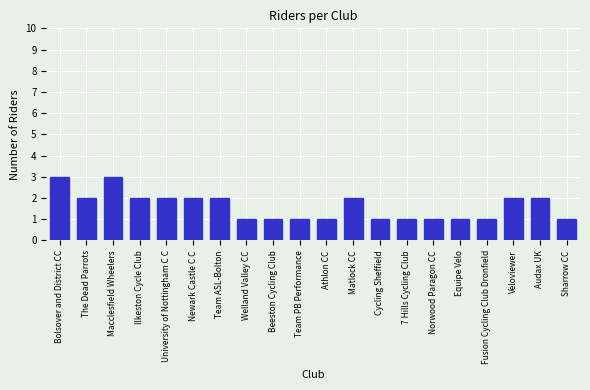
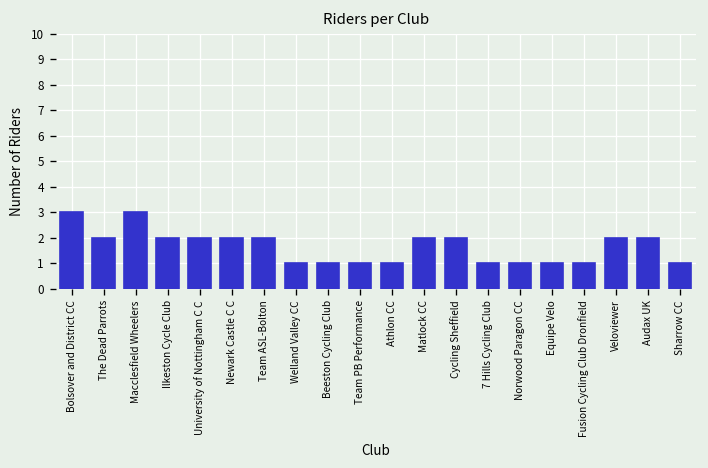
Cycling Sheffield: 1 -> 2
